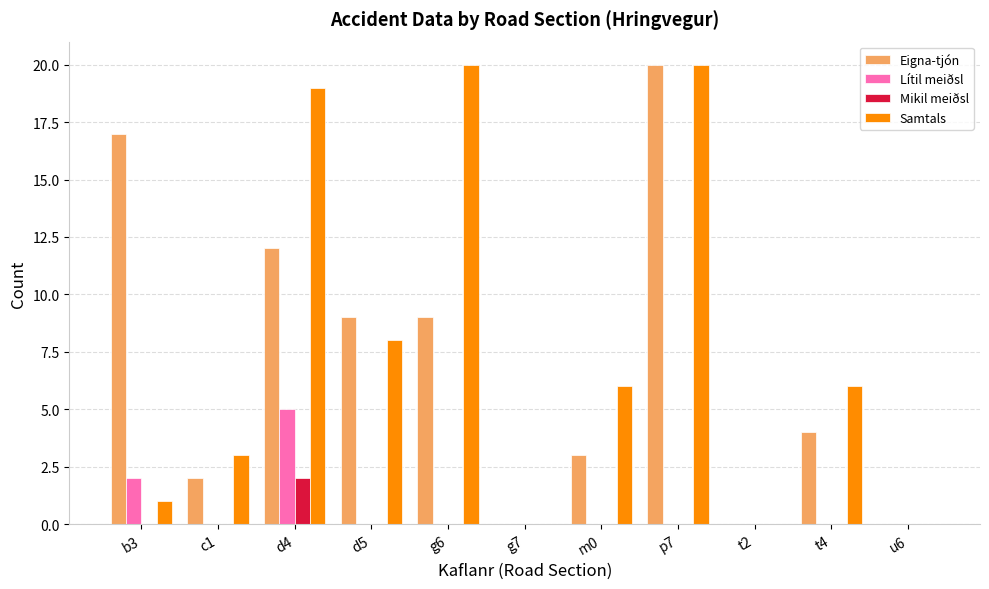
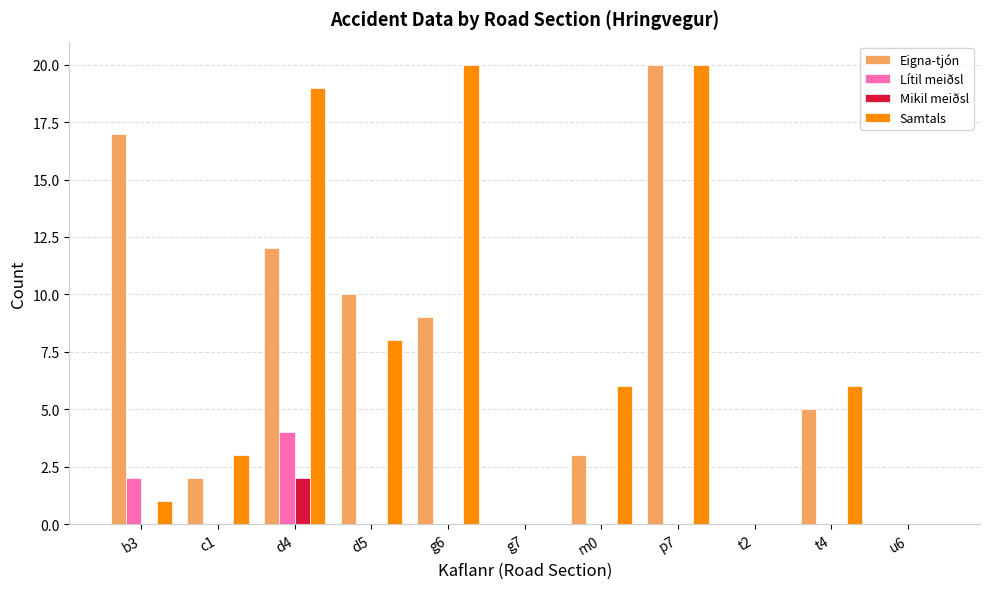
Lítil meiðsl, d4: 5 -> 4
Eigna-tjón, d5: 9 -> 10
Eigna-tjón, t4: 4 -> 5
